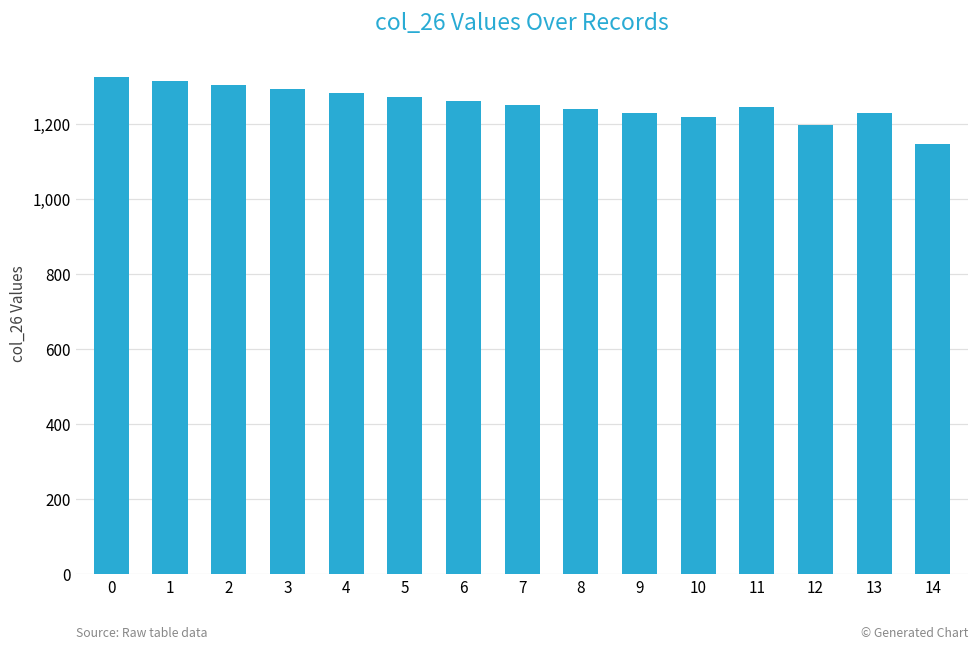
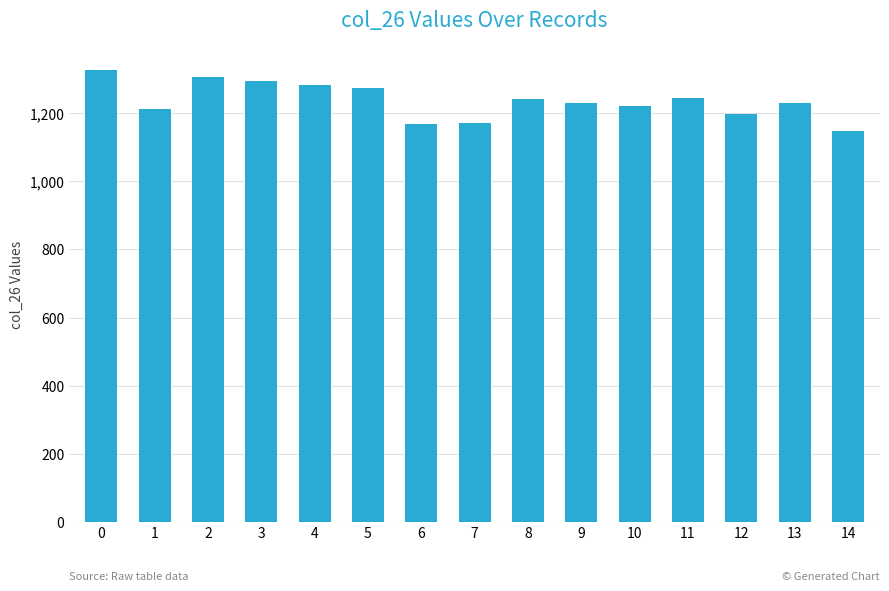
1: 1,320 -> 1,210
6: 1,260 -> 1,170
7: 1,250 -> 1,170
